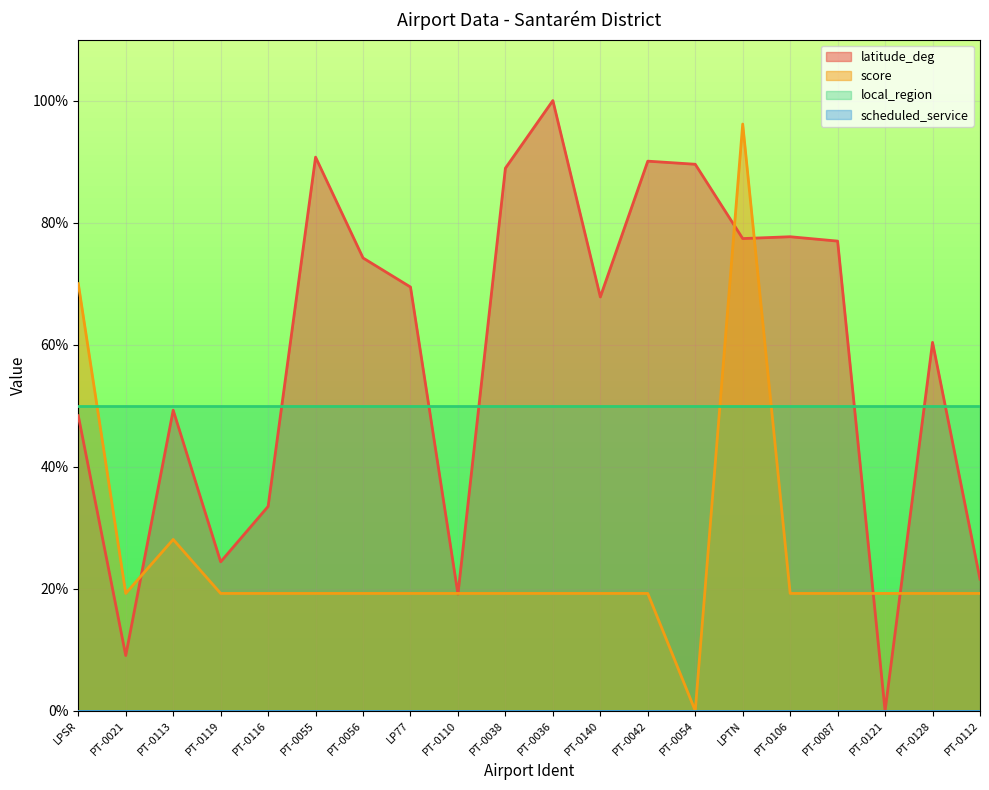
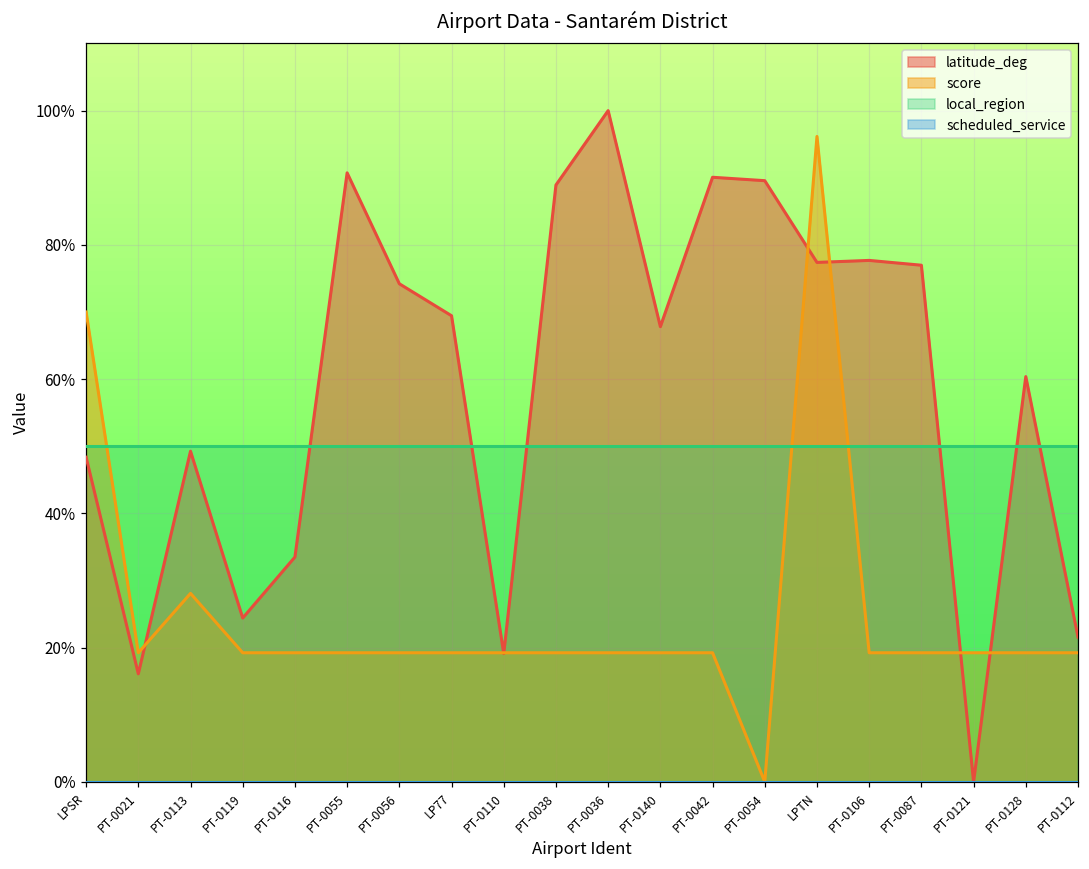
latitude_deg, PT-0021: 9% -> 16%
